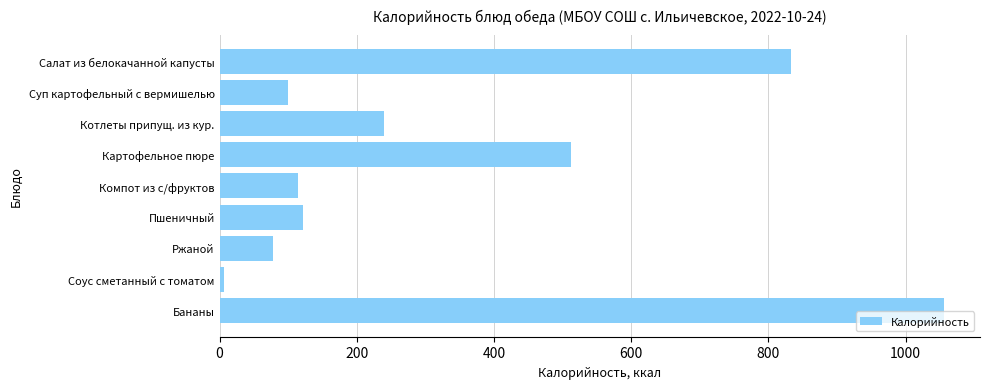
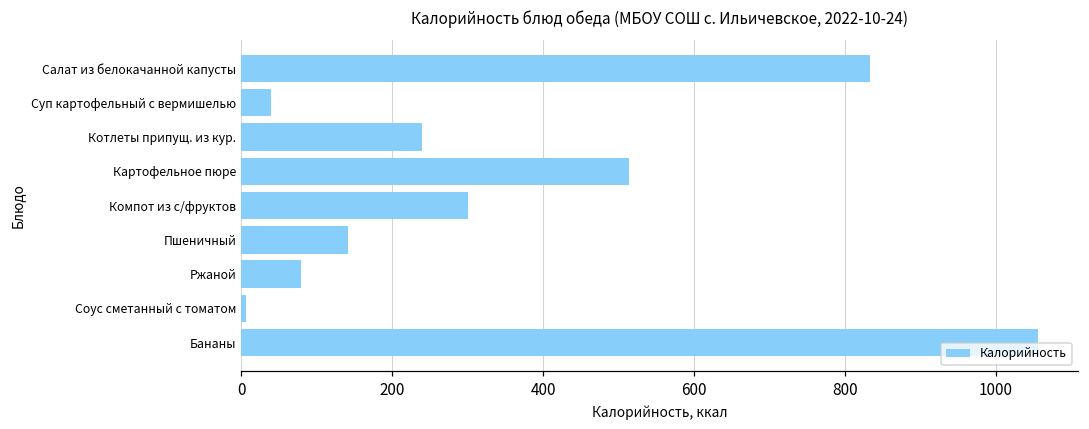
Суп картофельный с вермишелью: 100 -> 40
Компот из с/фруктов: 110 -> 300
Пшеничный: 120 -> 140
